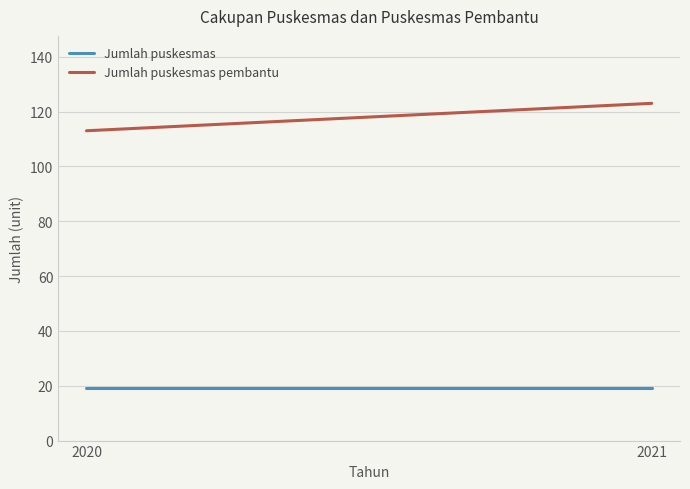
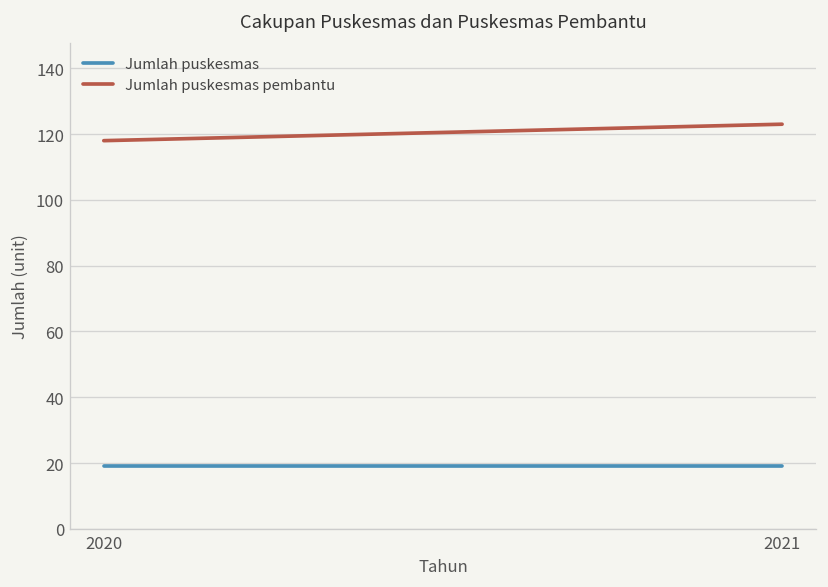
Jumlah puskesmas pembantu, 2020: 113 -> 118
